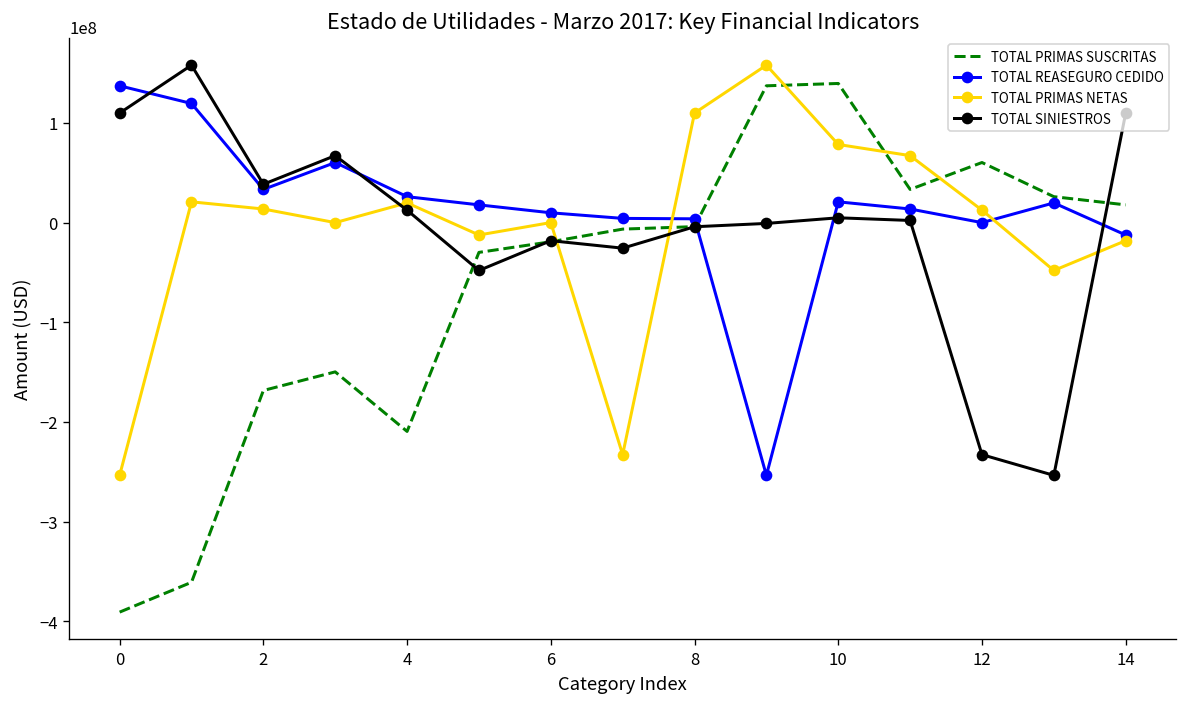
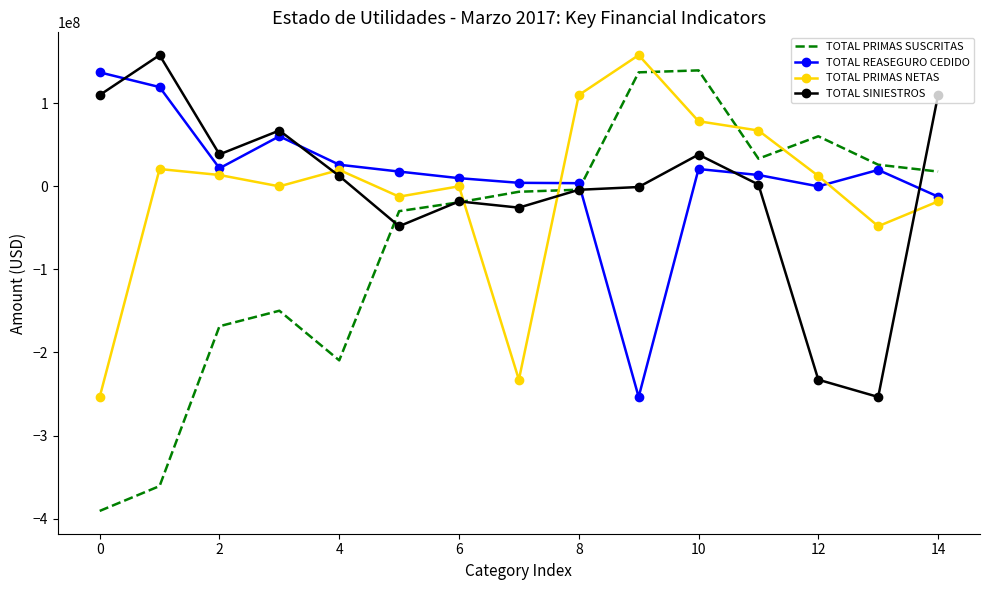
TOTAL REASEGURO CEDIDO, 2: 30000000 -> 20000000
TOTAL SINIESTROS, 10: 0 -> 40000000
